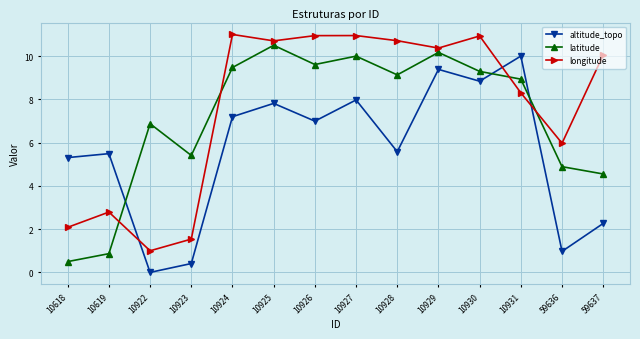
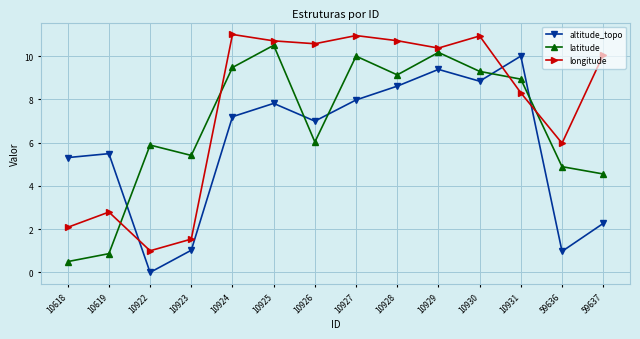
latitude, 10922: 6.9 -> 5.9
altitude_topo, 10923: 0.4 -> 1.0
latitude, 10926: 9.6 -> 6.0
longitude, 10926: 10.9 -> 10.6
altitude_topo, 10928: 5.6 -> 8.6
